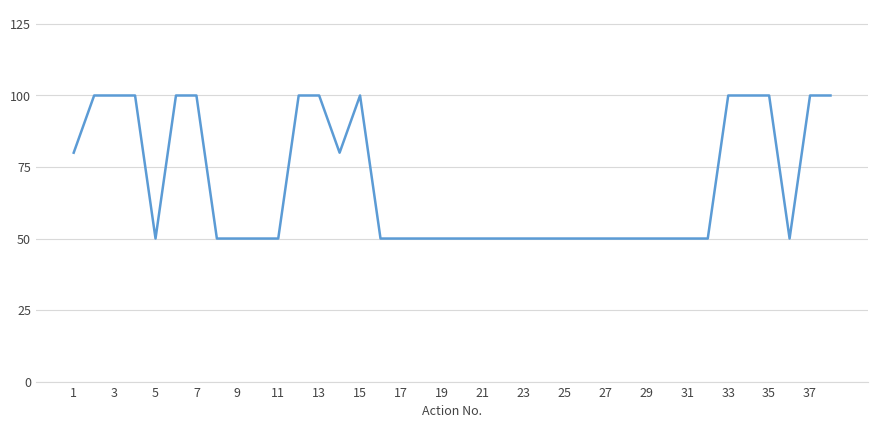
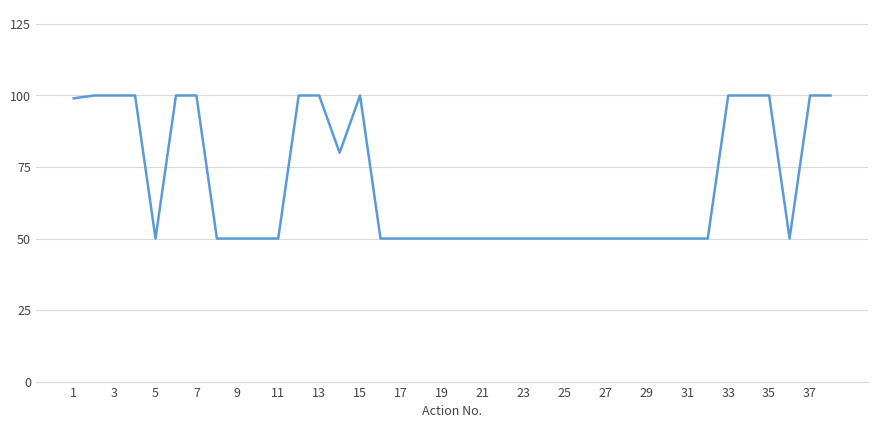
1: 80 -> 99
